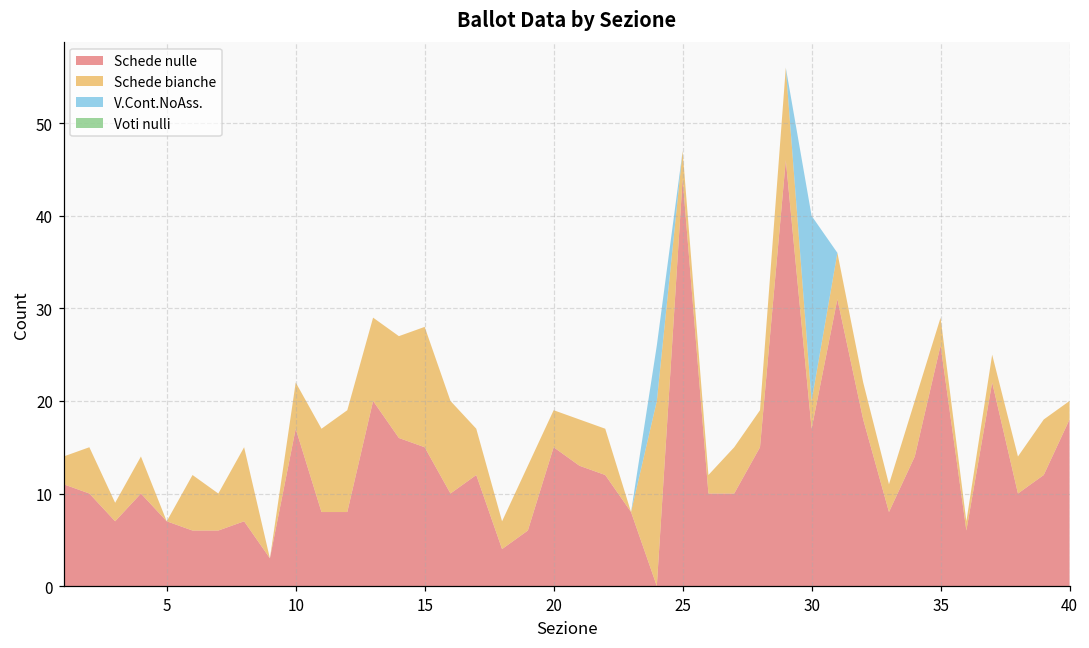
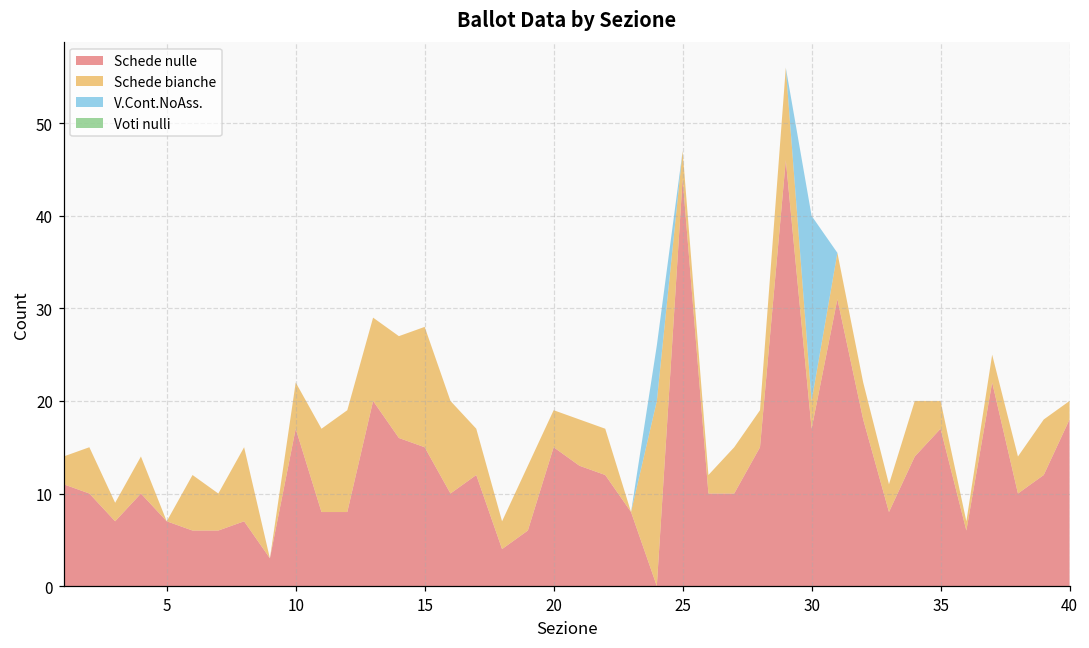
Schede nulle, 35: 26 -> 17
